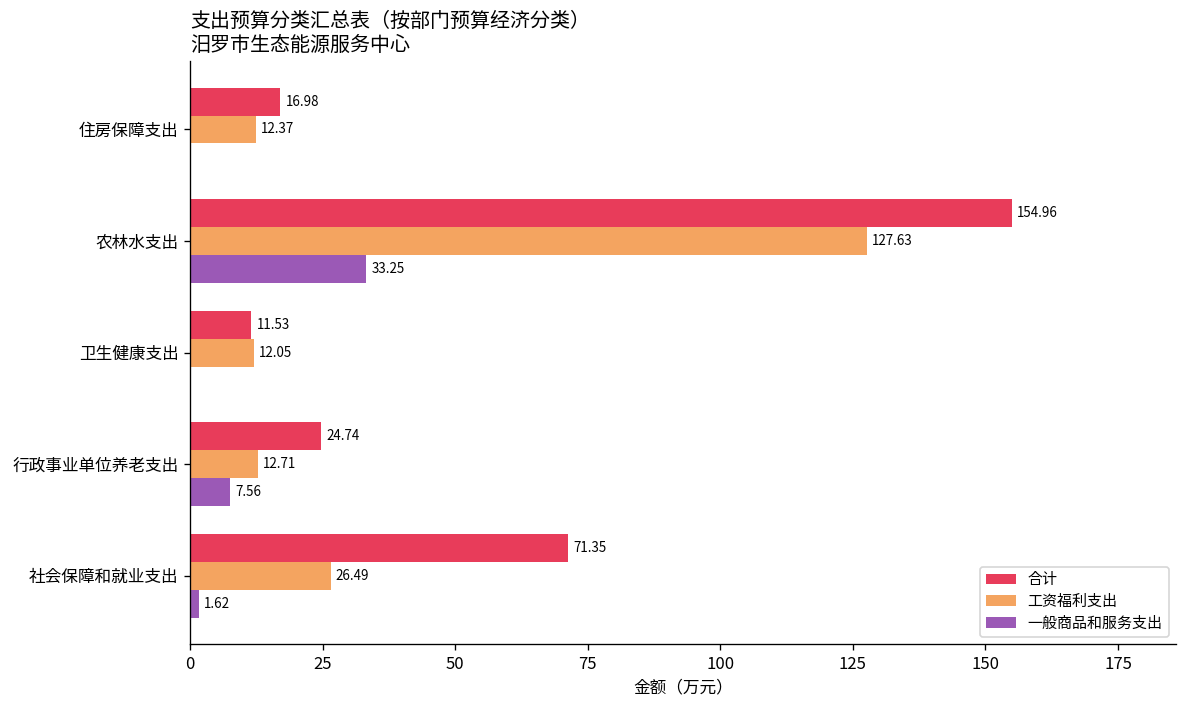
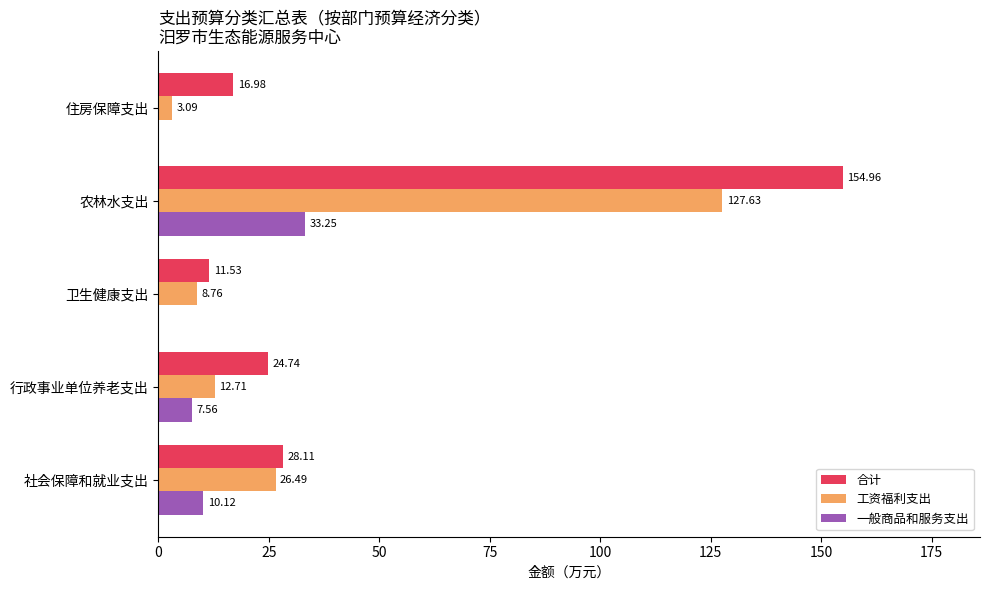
工资福利支出, 住房保障支出: 12.37 -> 3.09
工资福利支出, 卫生健康支出: 12.05 -> 8.76
合计, 社会保障和就业支出: 71.35 -> 28.11
一般商品和服务支出, 社会保障和就业支出: 1.62 -> 10.12
